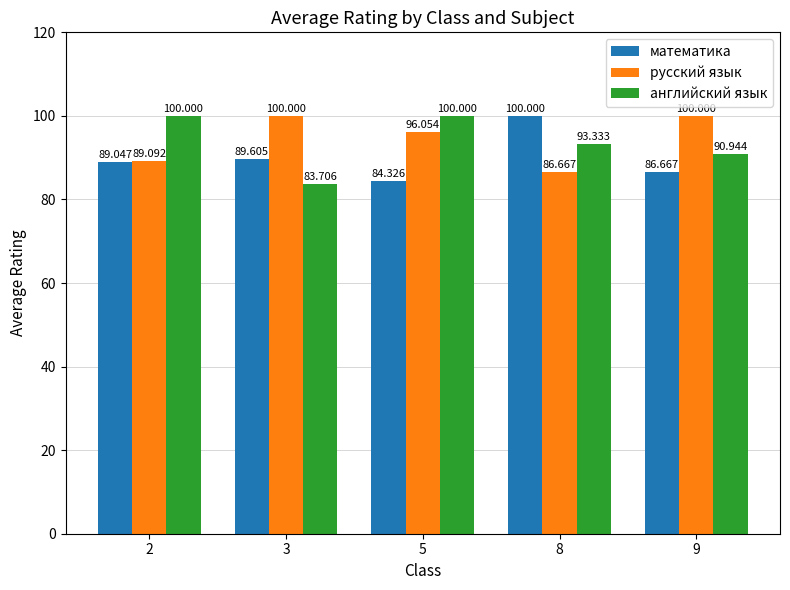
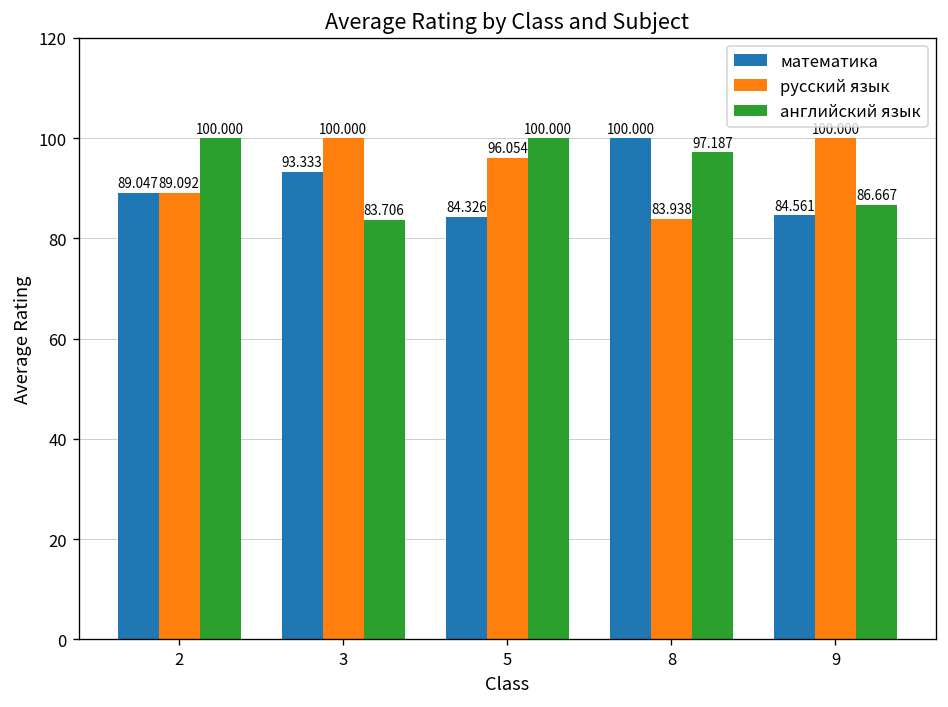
математика, 3: 89.605 -> 93.333
русский язык, 8: 86.667 -> 83.938
английский язык, 8: 93.333 -> 97.187
математика, 9: 86.667 -> 84.561
английский язык, 9: 90.944 -> 86.667
